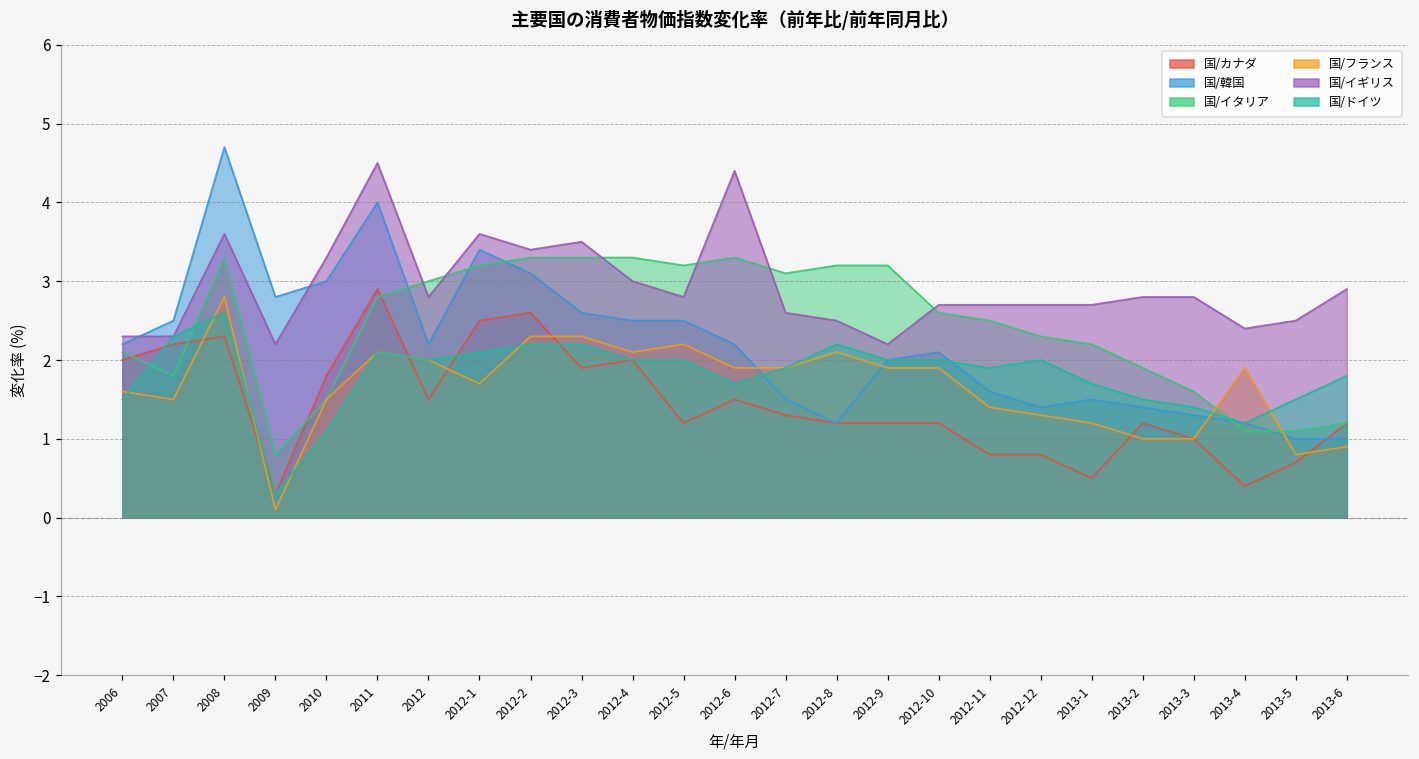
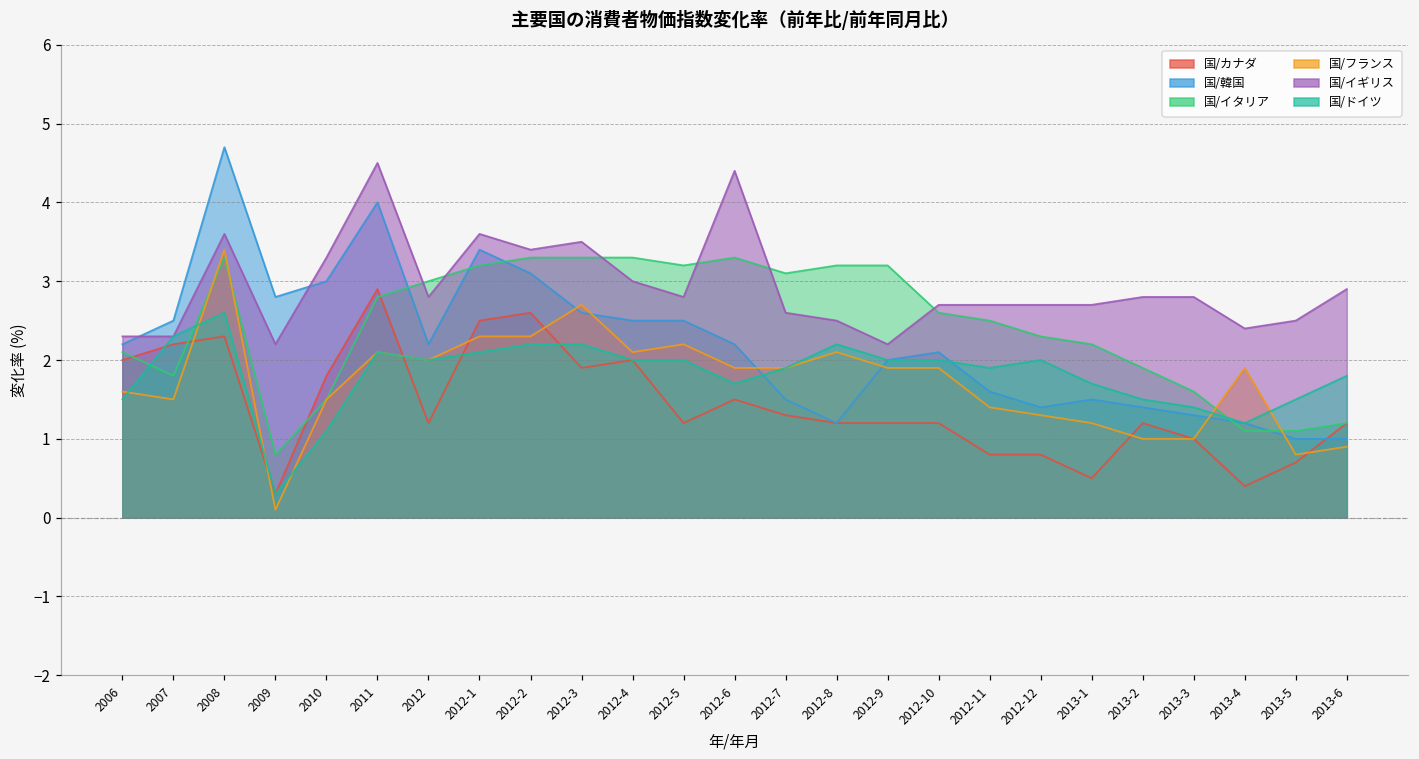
国/フランス, 2008: 2.8 -> 3.4
国/カナダ, 2012: 1.5 -> 1.2
国/フランス, 2012-1: 1.7 -> 2.3
国/フランス, 2012-3: 2.3 -> 2.7
